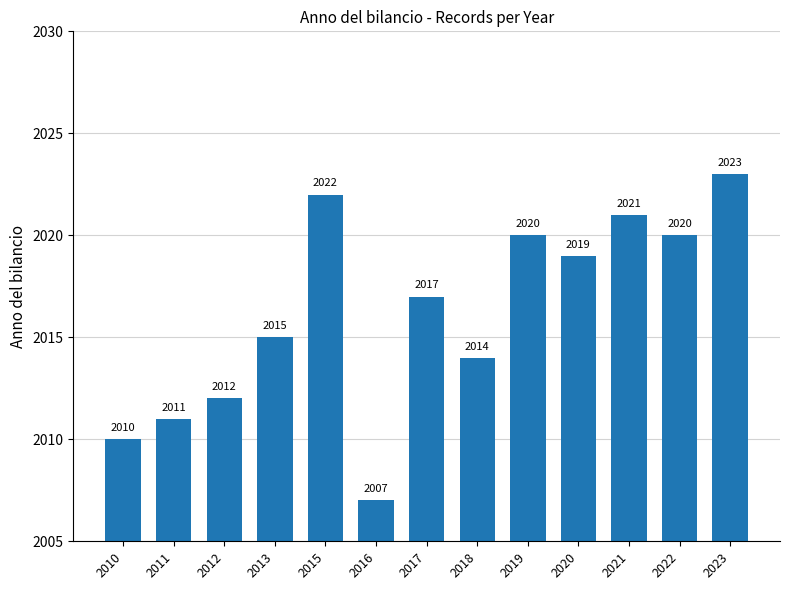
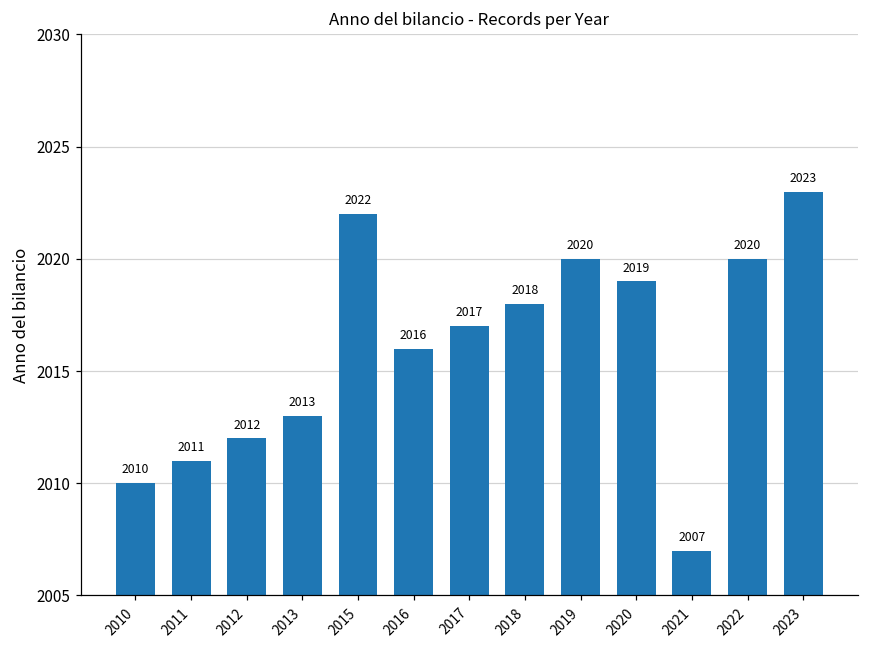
2013: 2015 -> 2013
2016: 2007 -> 2016
2018: 2014 -> 2018
2021: 2021 -> 2007
